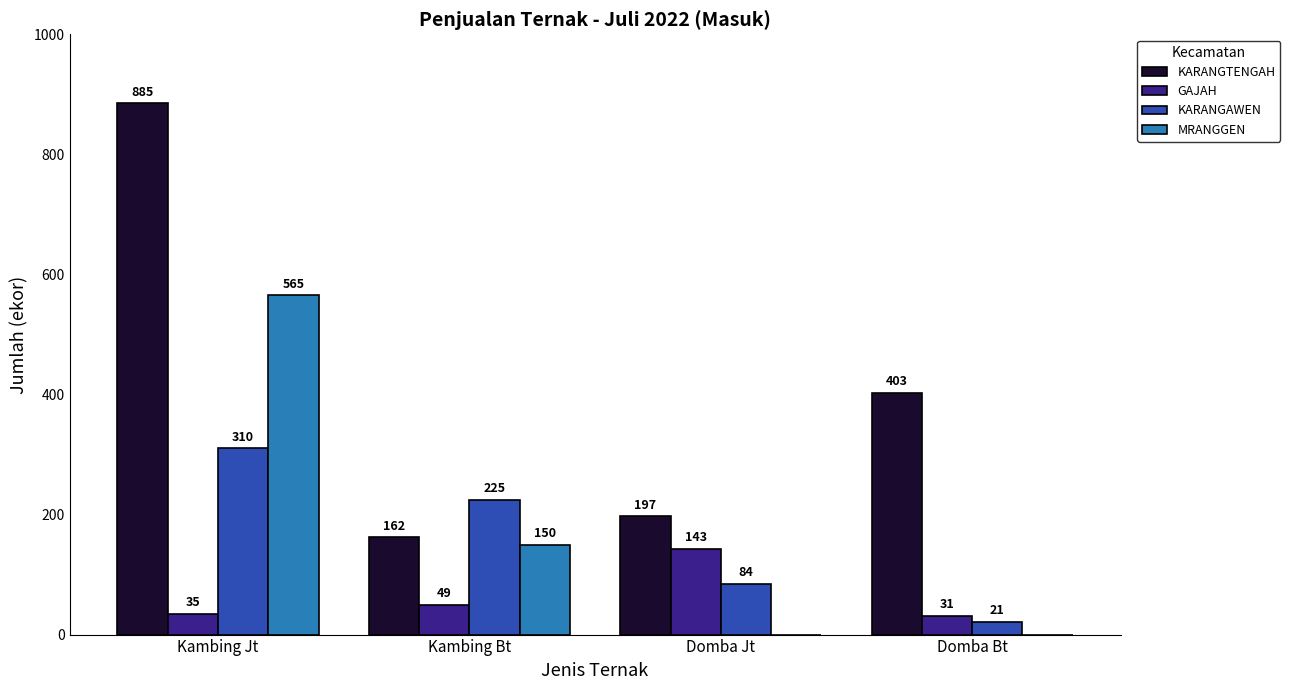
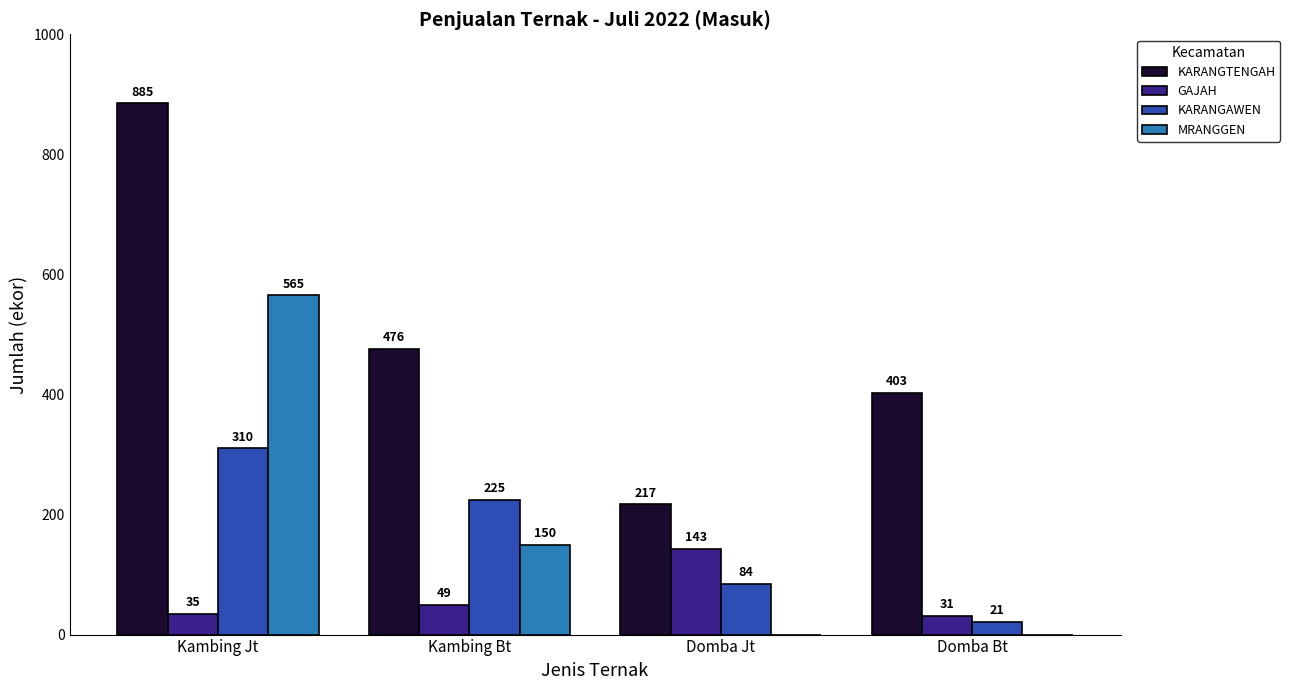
KARANGTENGAH, Kambing Bt: 162 -> 476
KARANGTENGAH, Domba Jt: 197 -> 217
